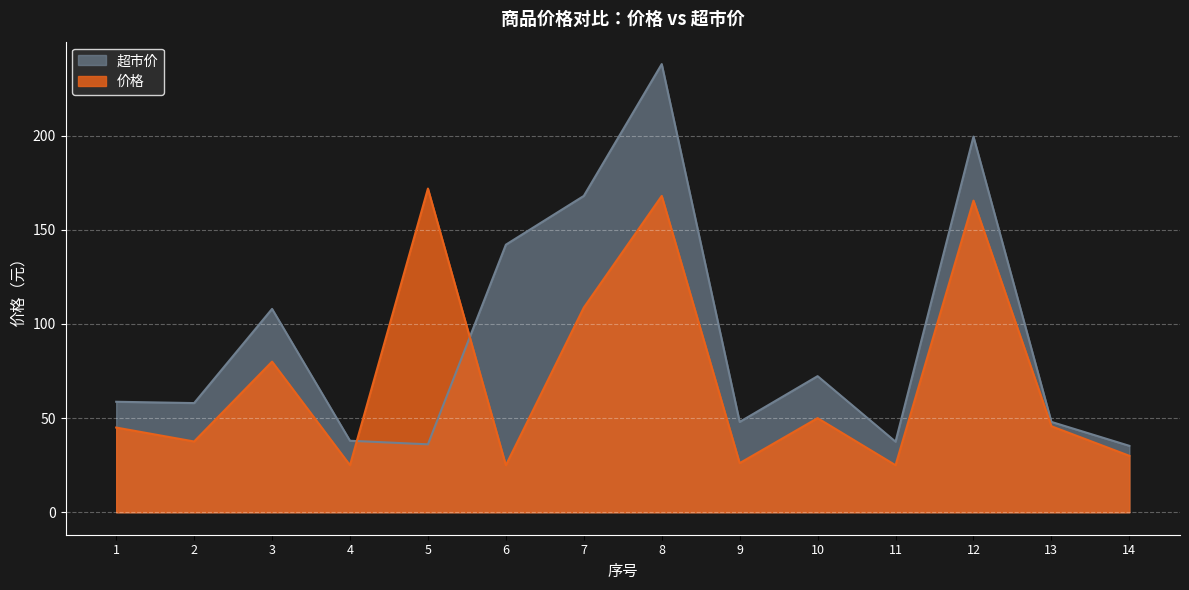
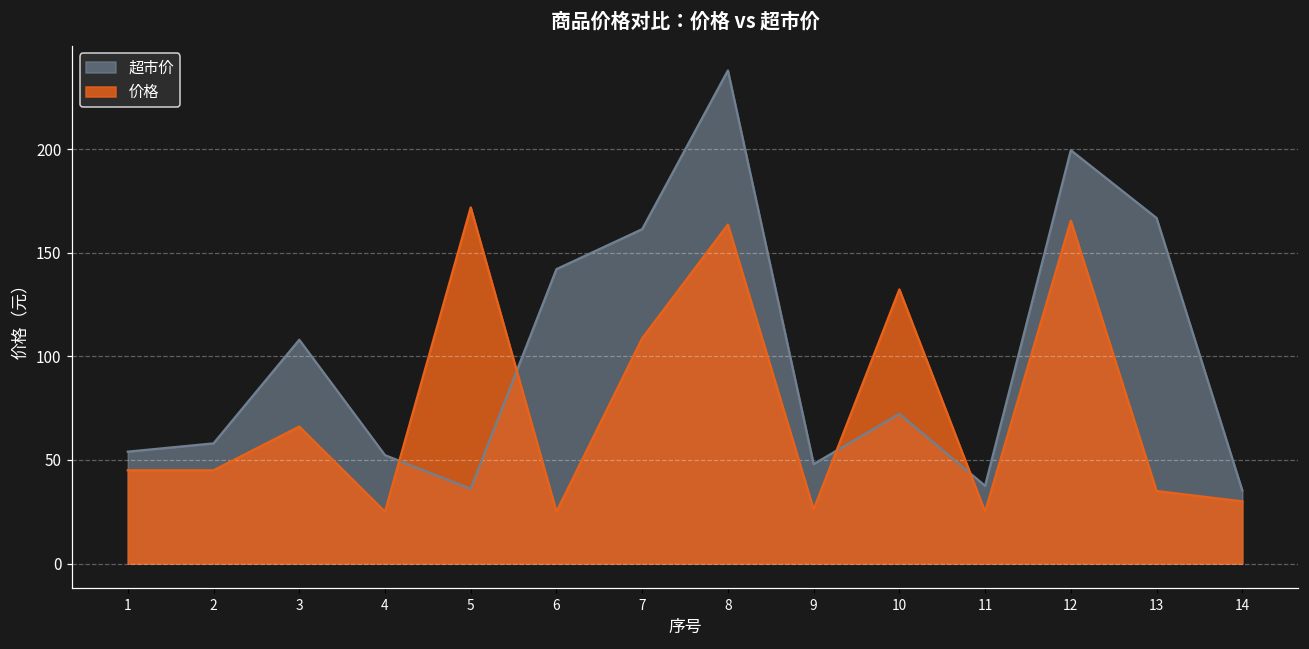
超市价, 1: 59 -> 54
价格, 2: 38 -> 45
价格, 3: 80 -> 66
超市价, 4: 38 -> 52
超市价, 7: 168 -> 161
价格, 8: 168 -> 164
价格, 10: 50 -> 132
超市价, 13: 48 -> 167
价格, 13: 46 -> 35
